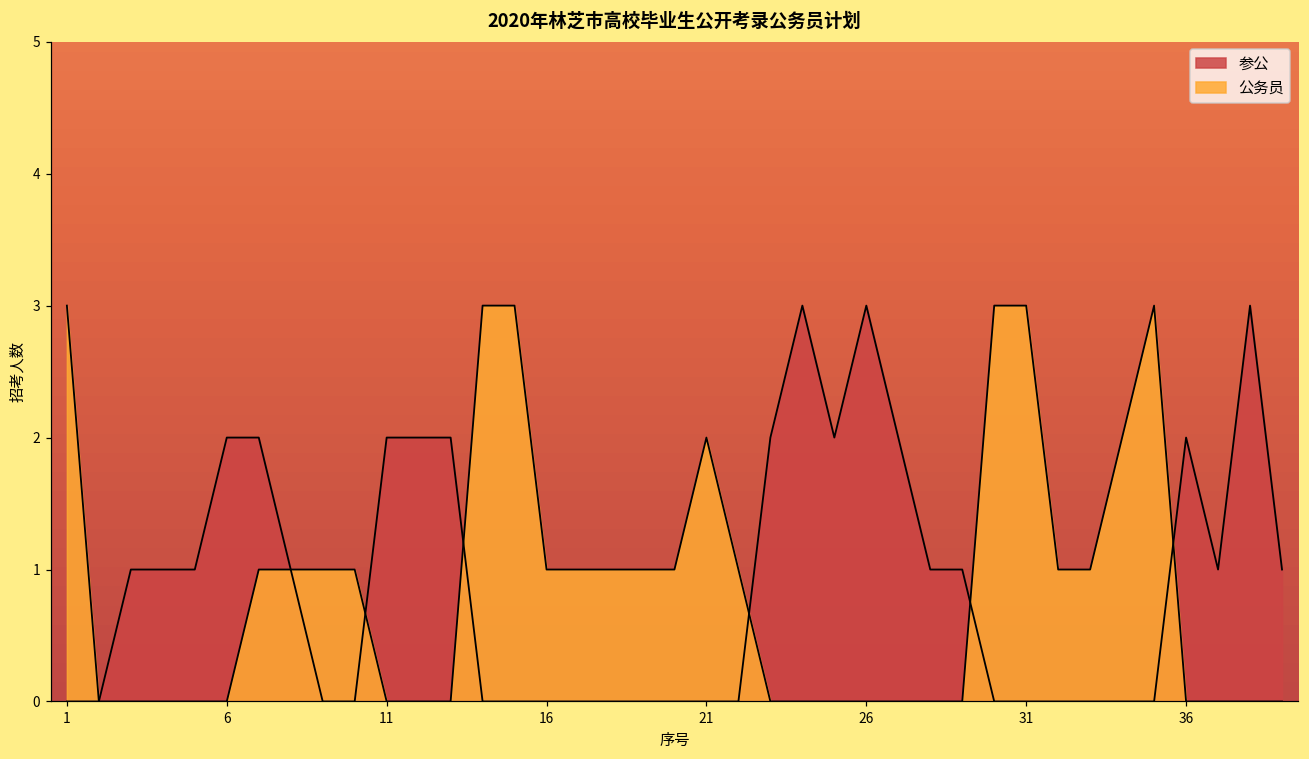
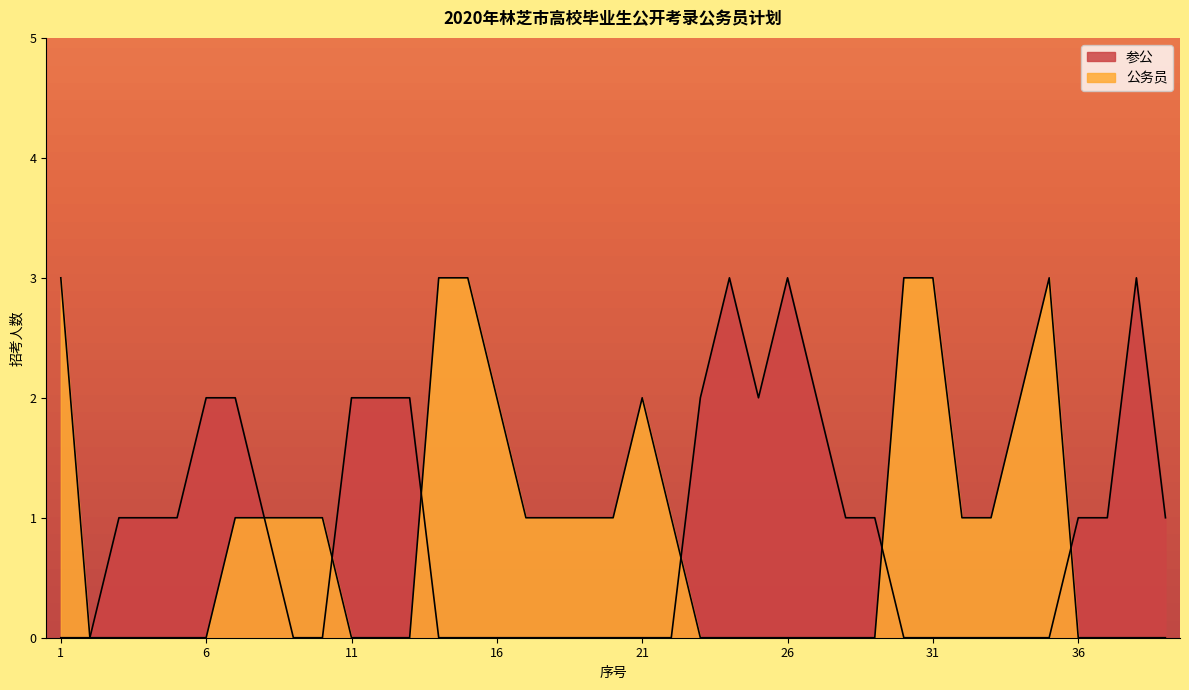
公务员, 16: 1 -> 2
参公, 36: 2 -> 1
